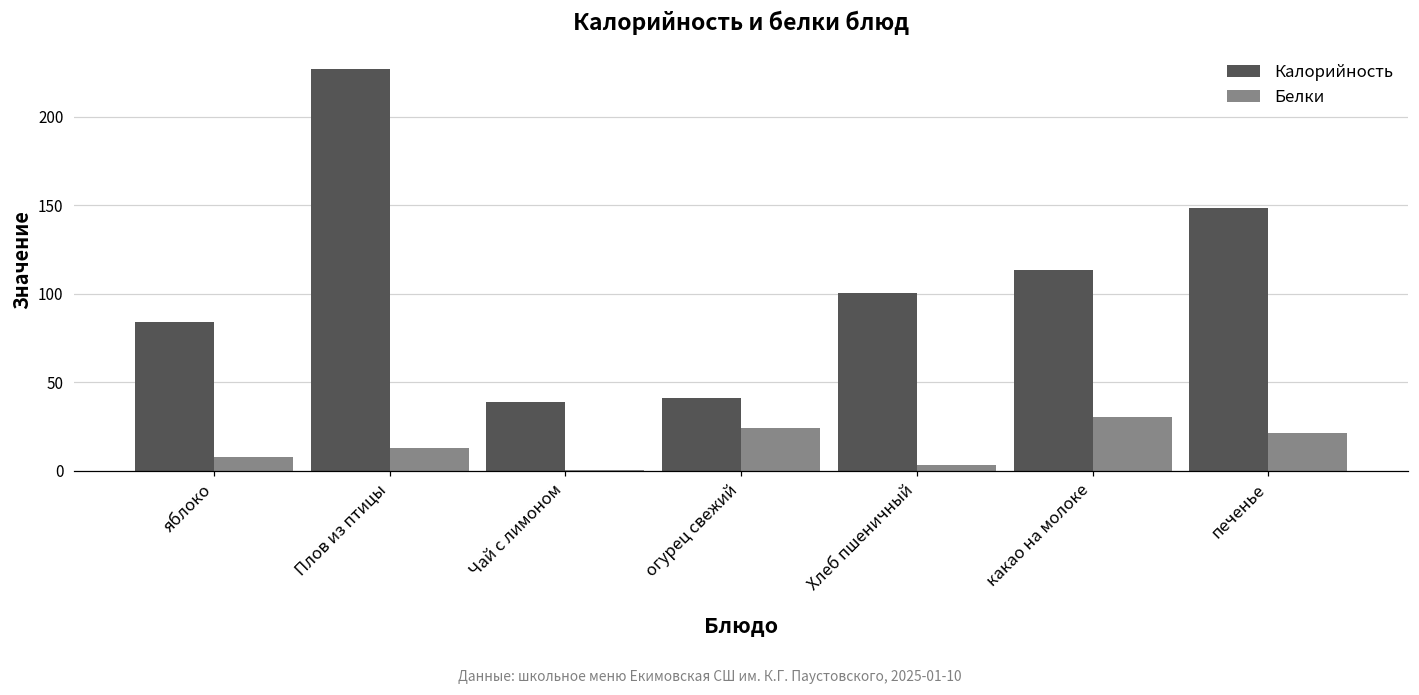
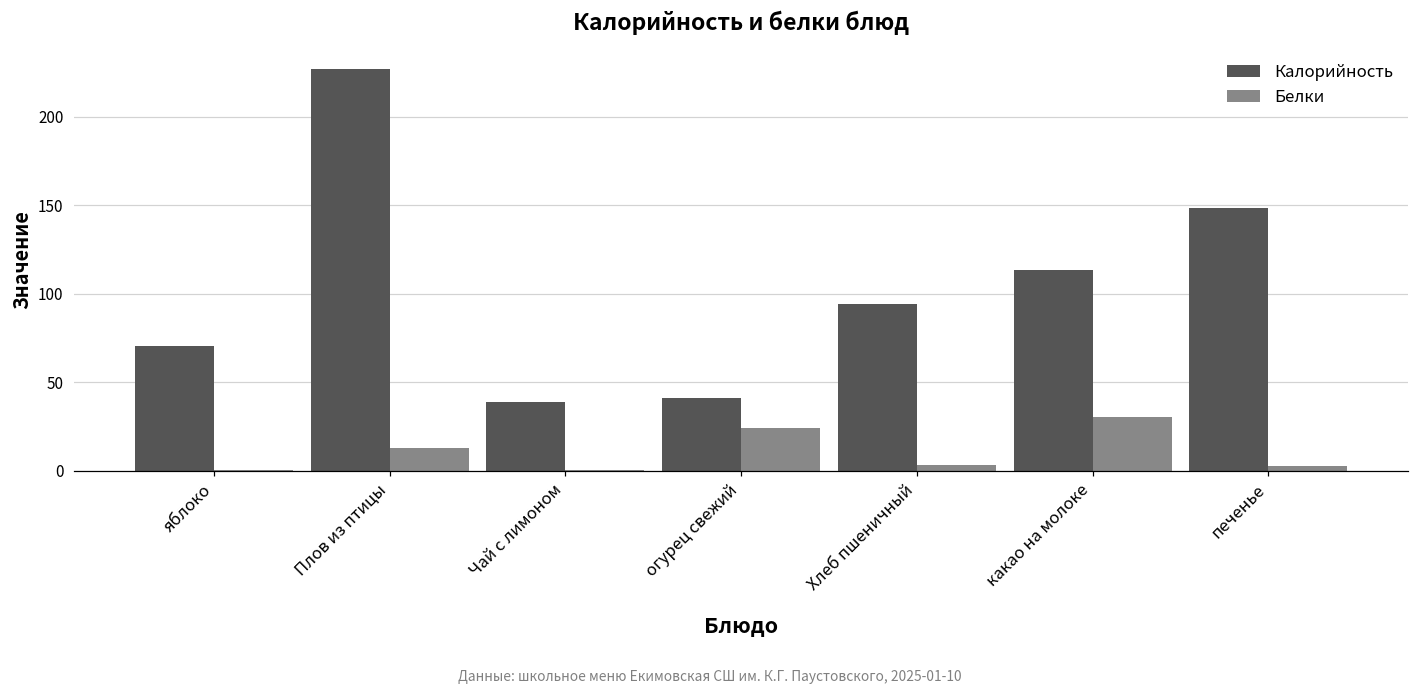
Калорийность, яблоко: 84 -> 70
Белки, яблоко: 8 -> 1
Калорийность, Хлеб пшеничный: 100 -> 94
Белки, печенье: 21 -> 2
